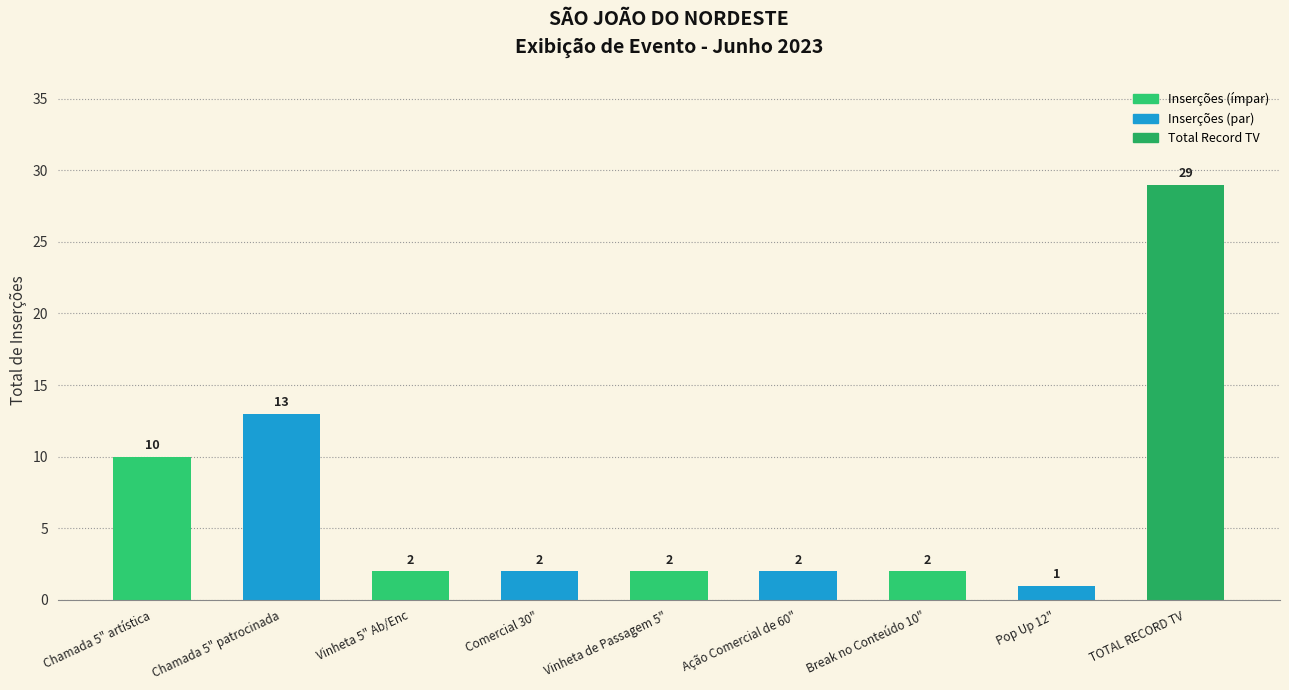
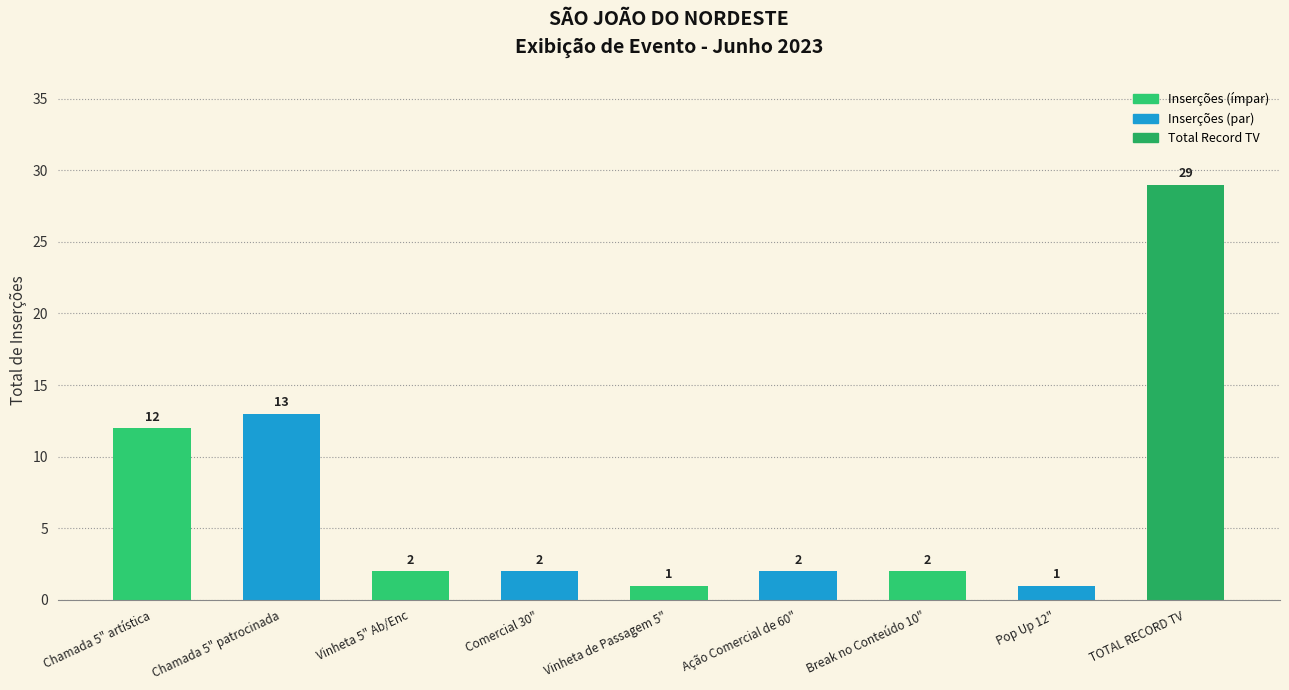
Chamada 5" artística: 10 -> 12
Vinheta de Passagem 5": 2 -> 1
